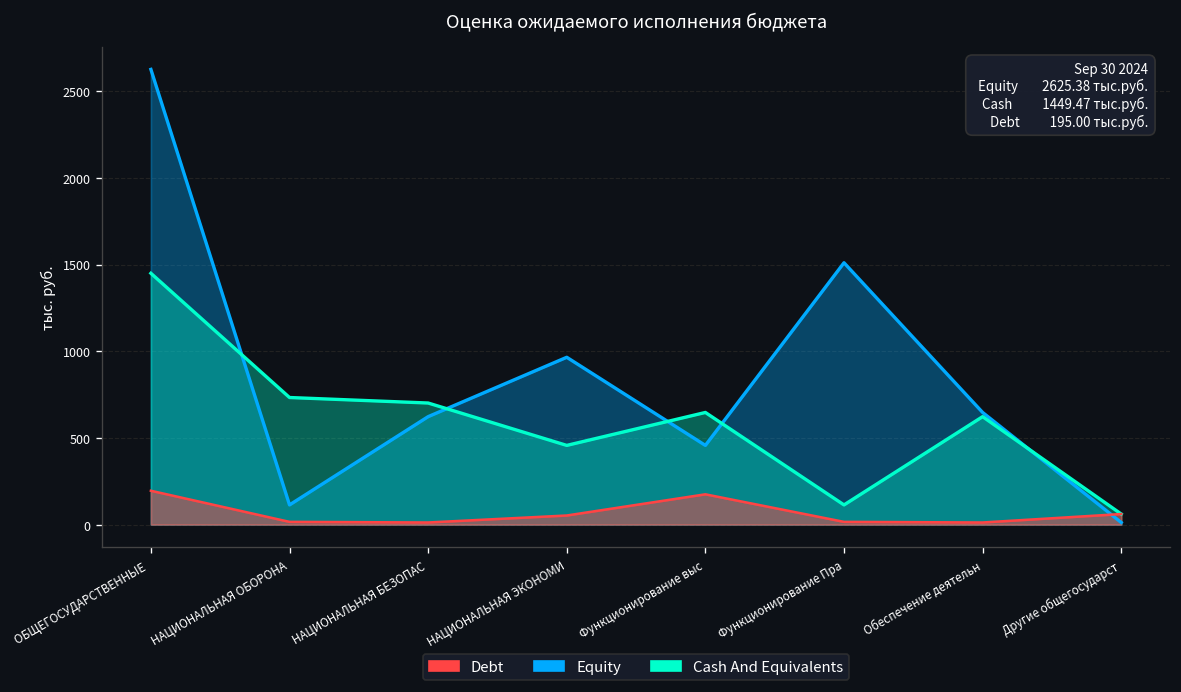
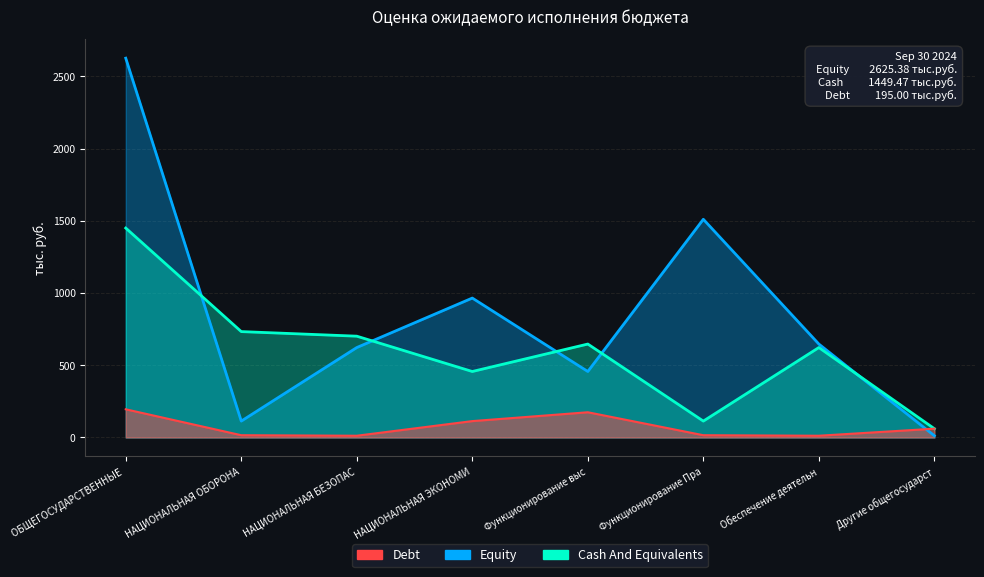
Debt, НАЦИОНАЛЬНАЯ ЭКОНОМИ: 50 -> 110
